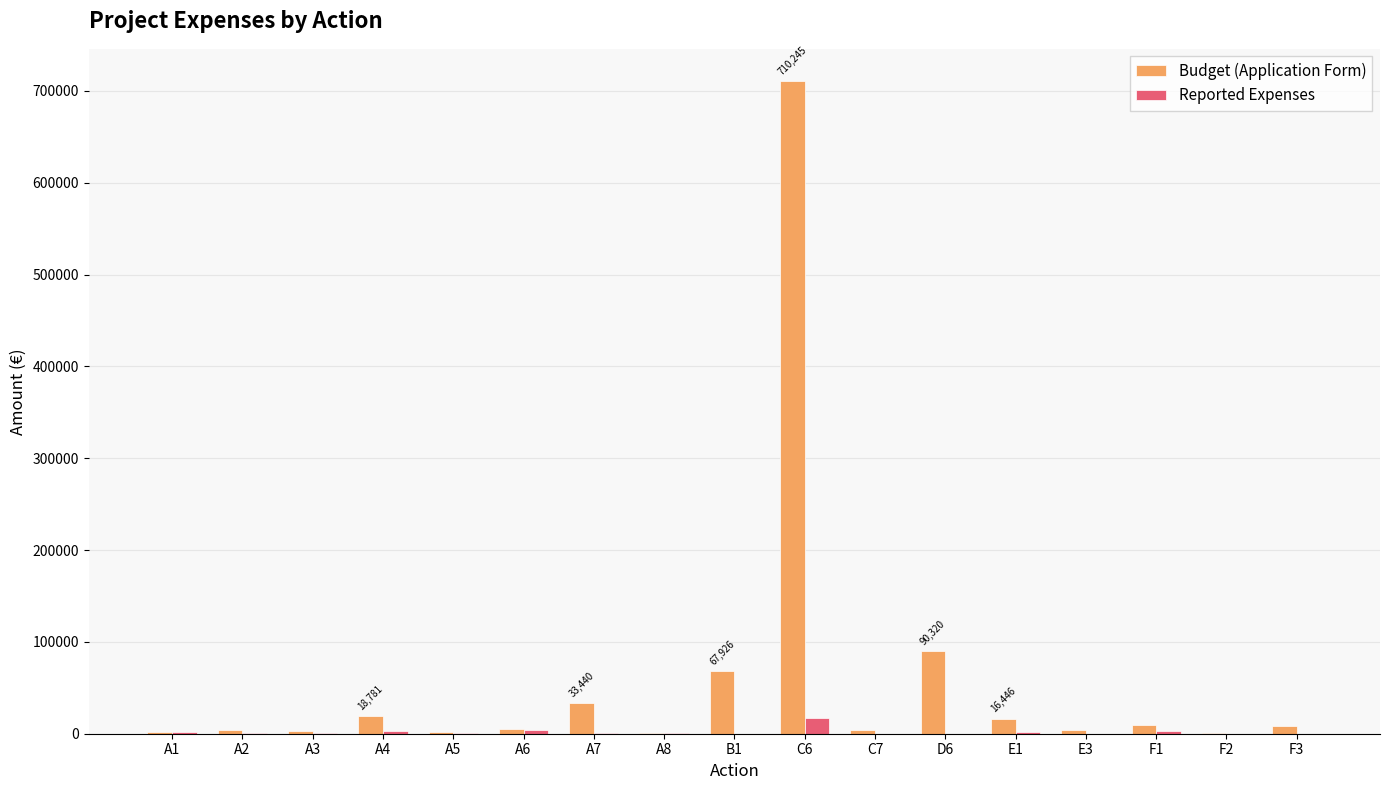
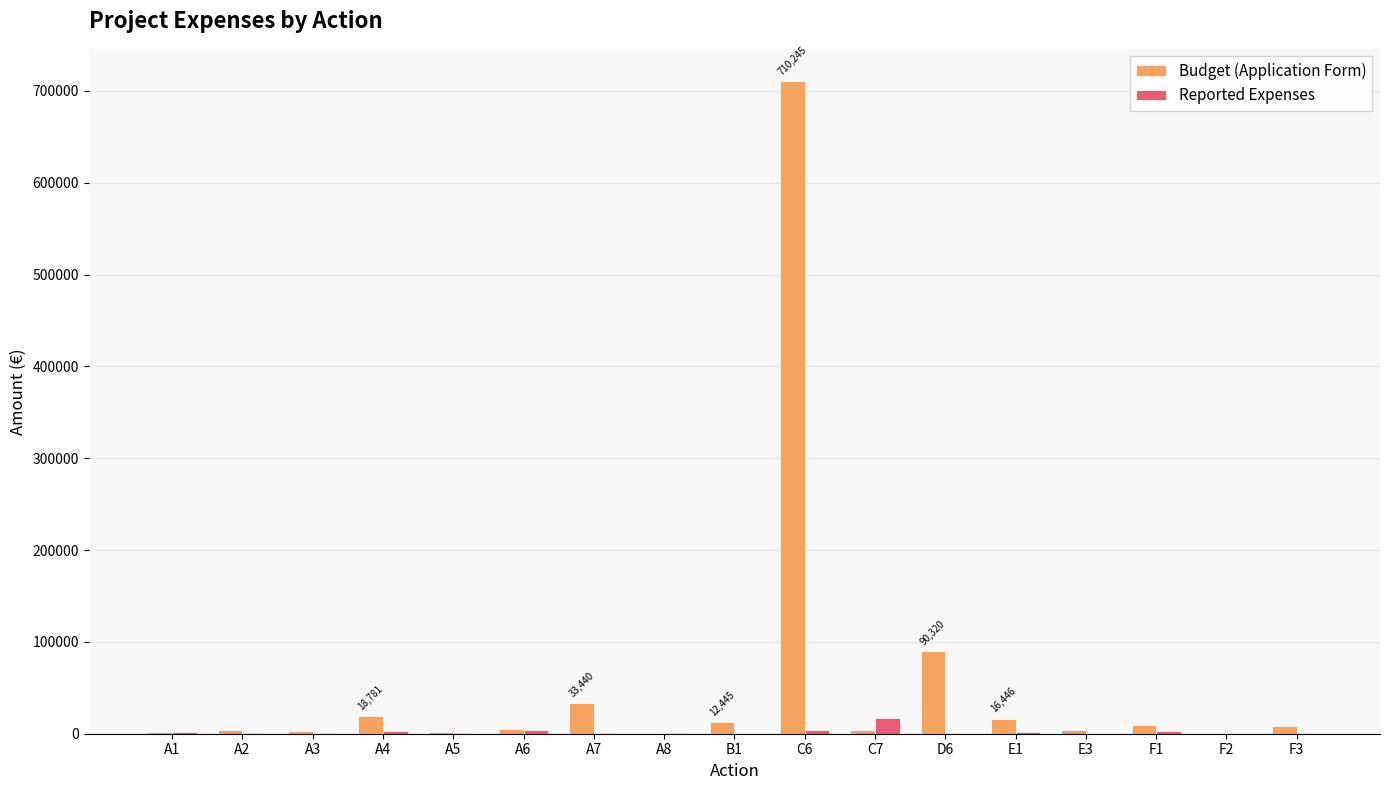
Budget (Application Form), B1: 67,926 -> 12,445
Reported Expenses, C6: 20000 -> 0
Reported Expenses, C7: 0 -> 20000
